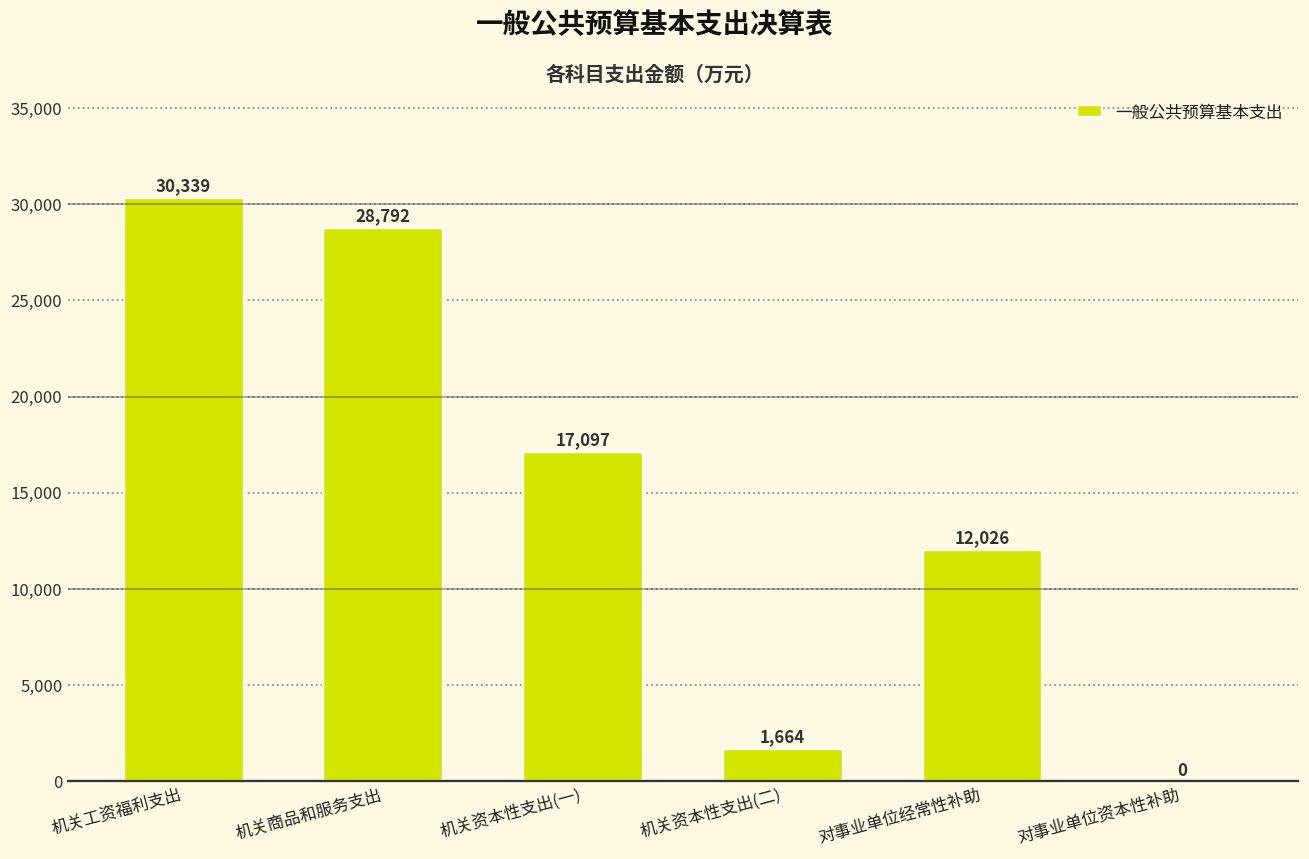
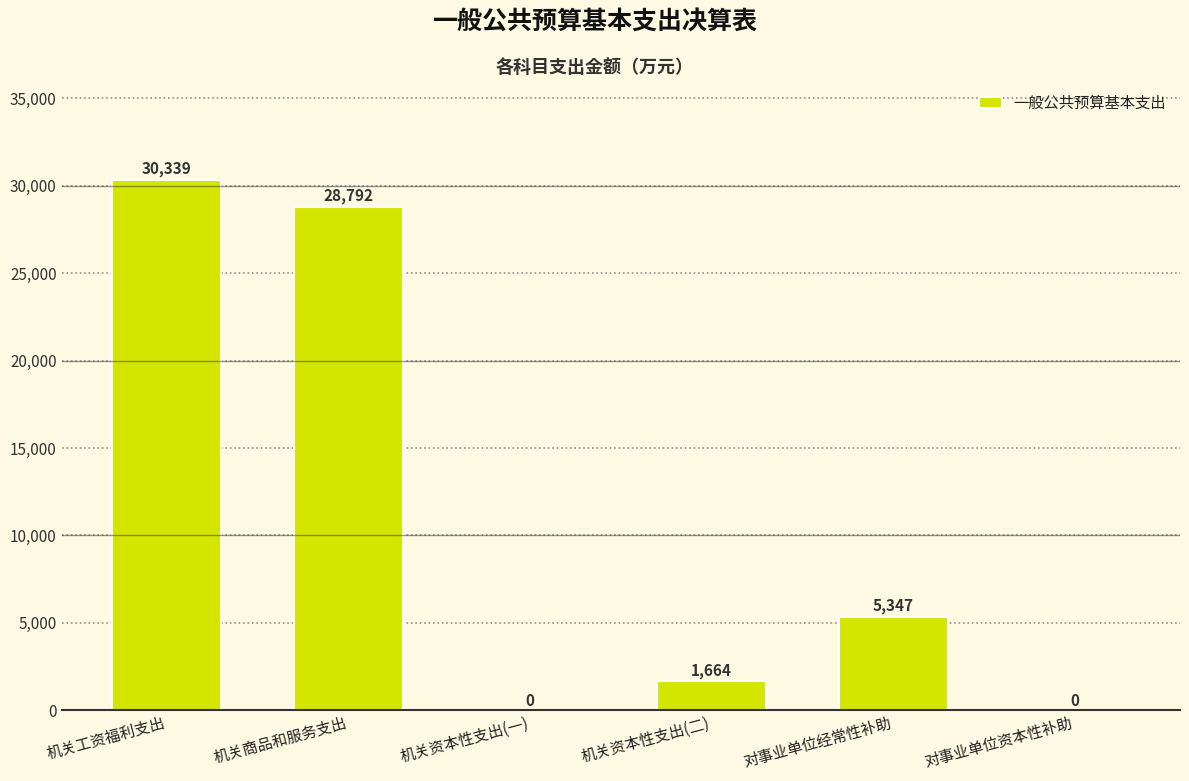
机关资本性支出(一): 17,097 -> 0
对事业单位经常性补助: 12,026 -> 5,347
